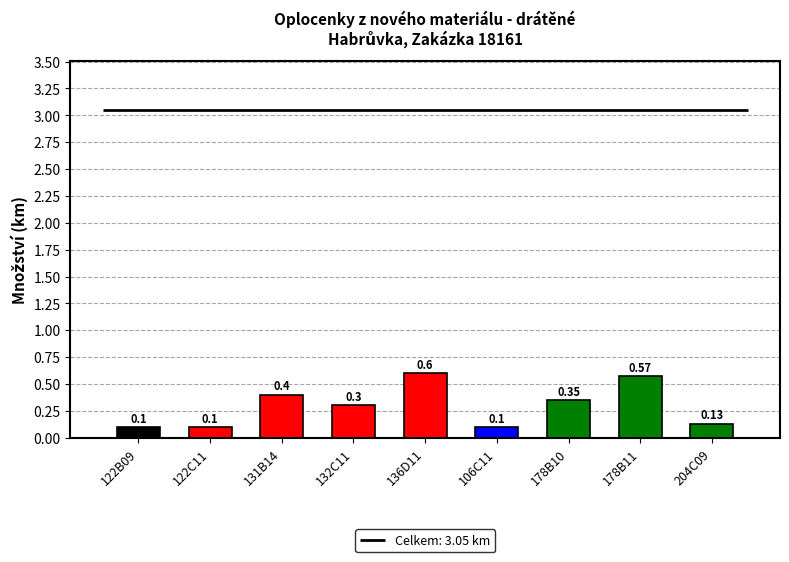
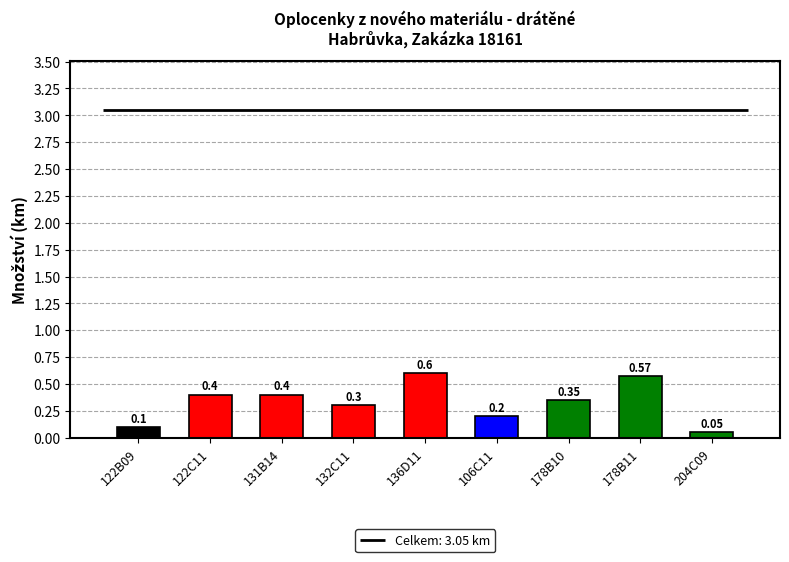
122C11: 0.1 -> 0.4
106C11: 0.1 -> 0.2
204C09: 0.13 -> 0.05
